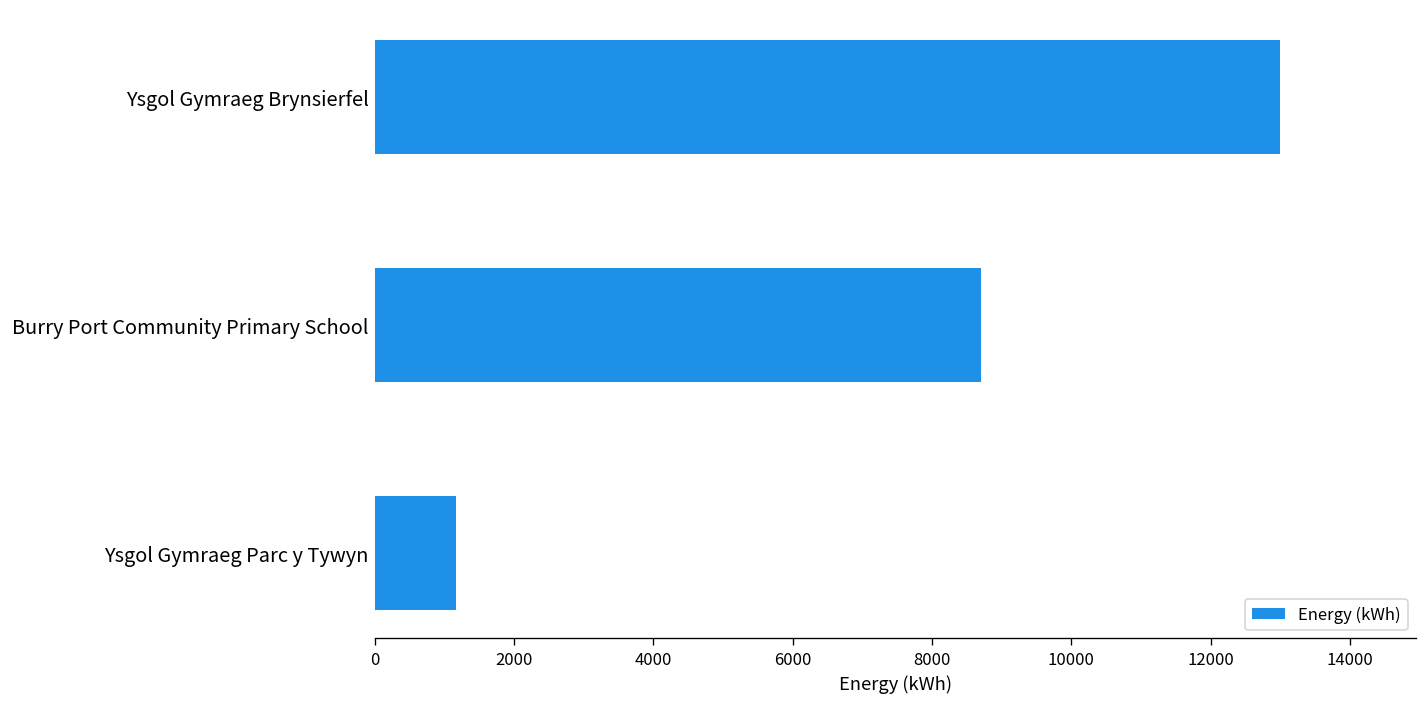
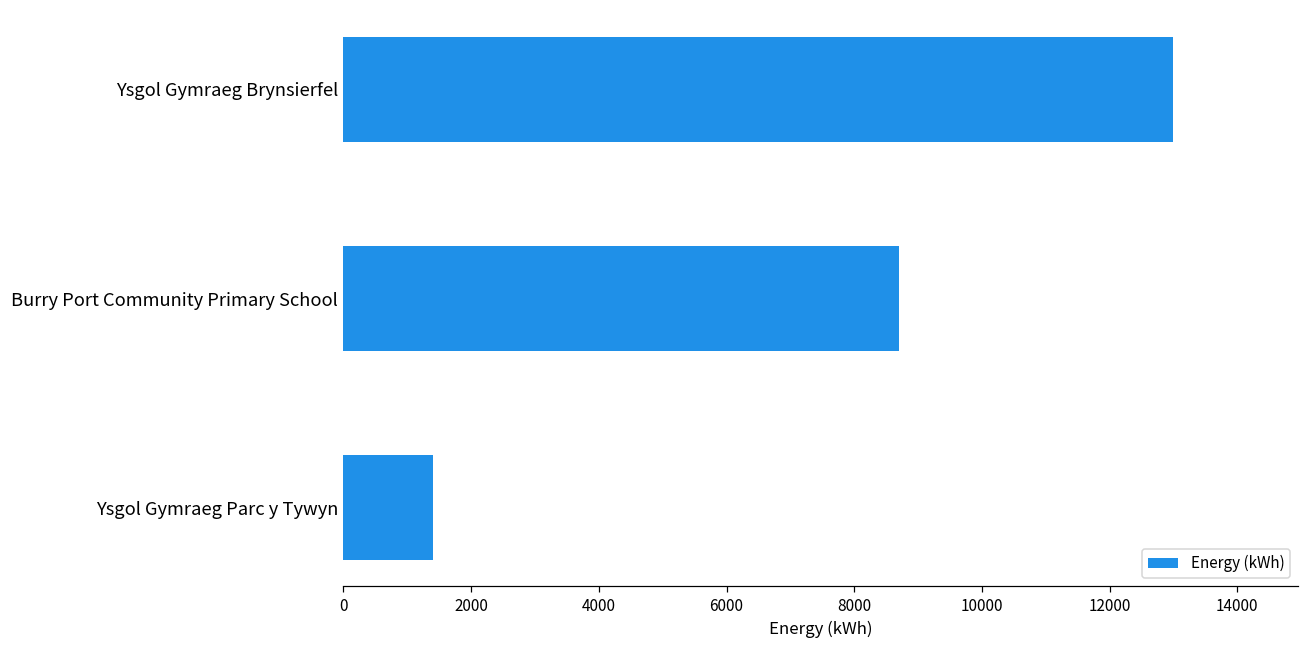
Ysgol Gymraeg Parc y Tywyn: 1200 -> 1400
